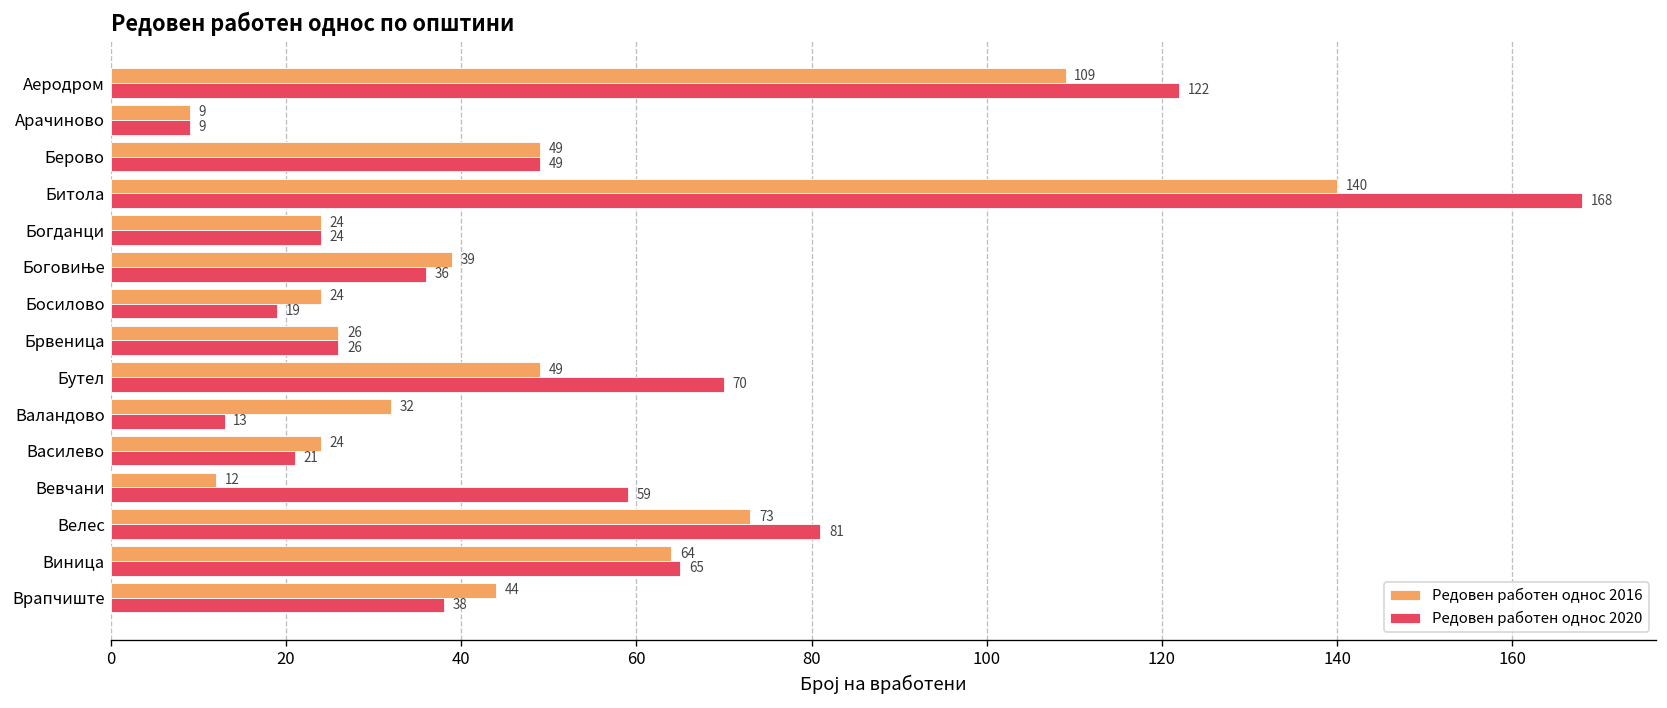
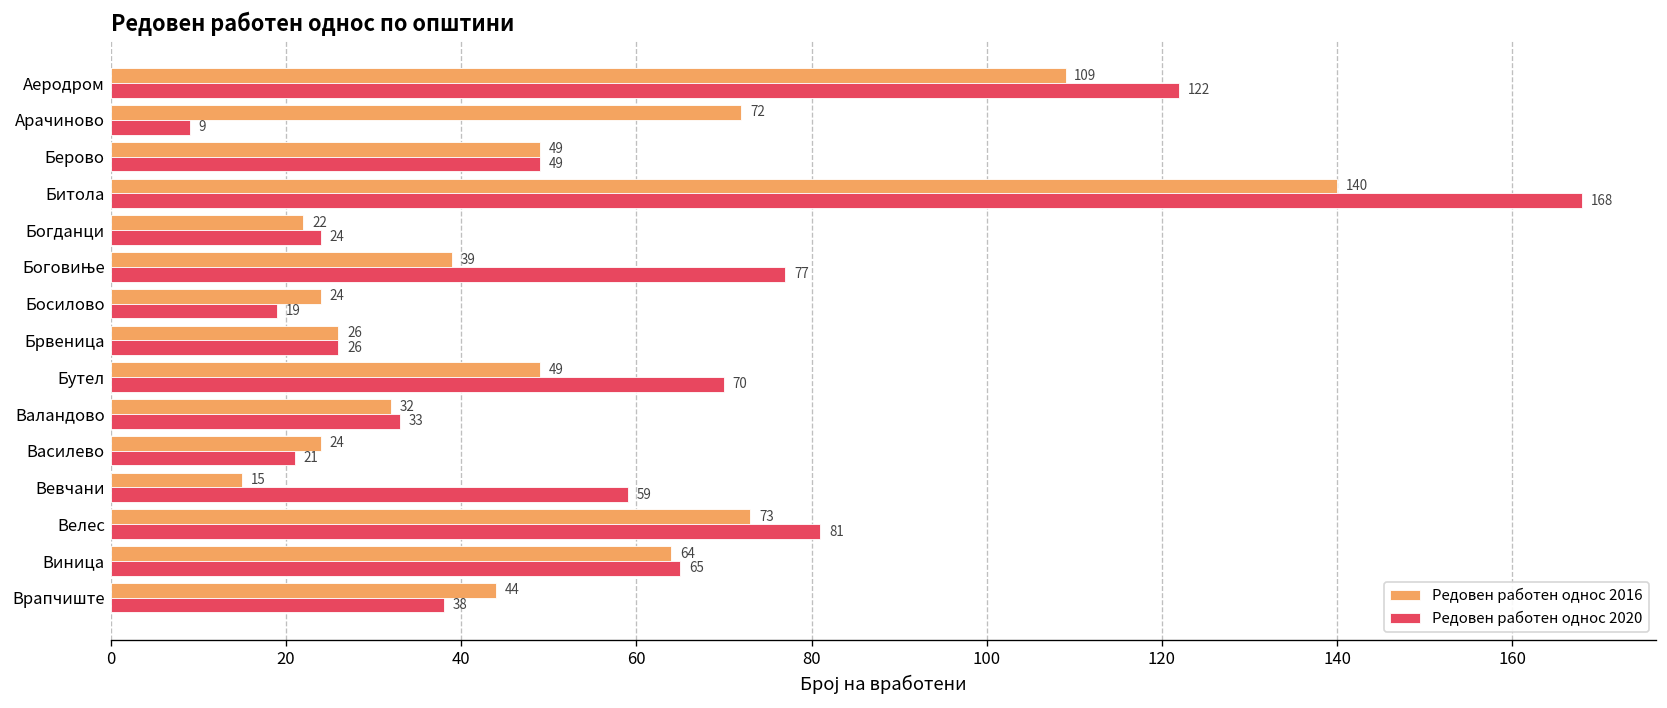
Редовен работен однос 2016, Арачиново: 9 -> 72
Редовен работен однос 2016, Богданци: 24 -> 22
Редовен работен однос 2020, Боговиње: 36 -> 77
Редовен работен однос 2020, Валандово: 13 -> 33
Редовен работен однос 2016, Вевчани: 12 -> 15
